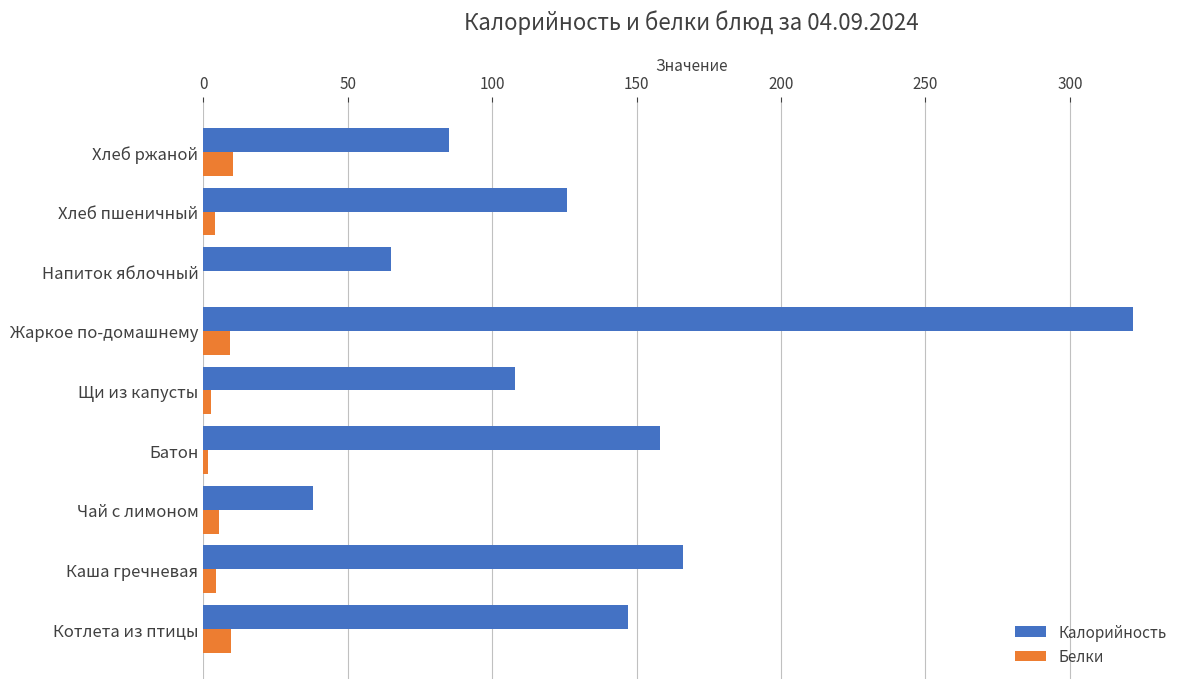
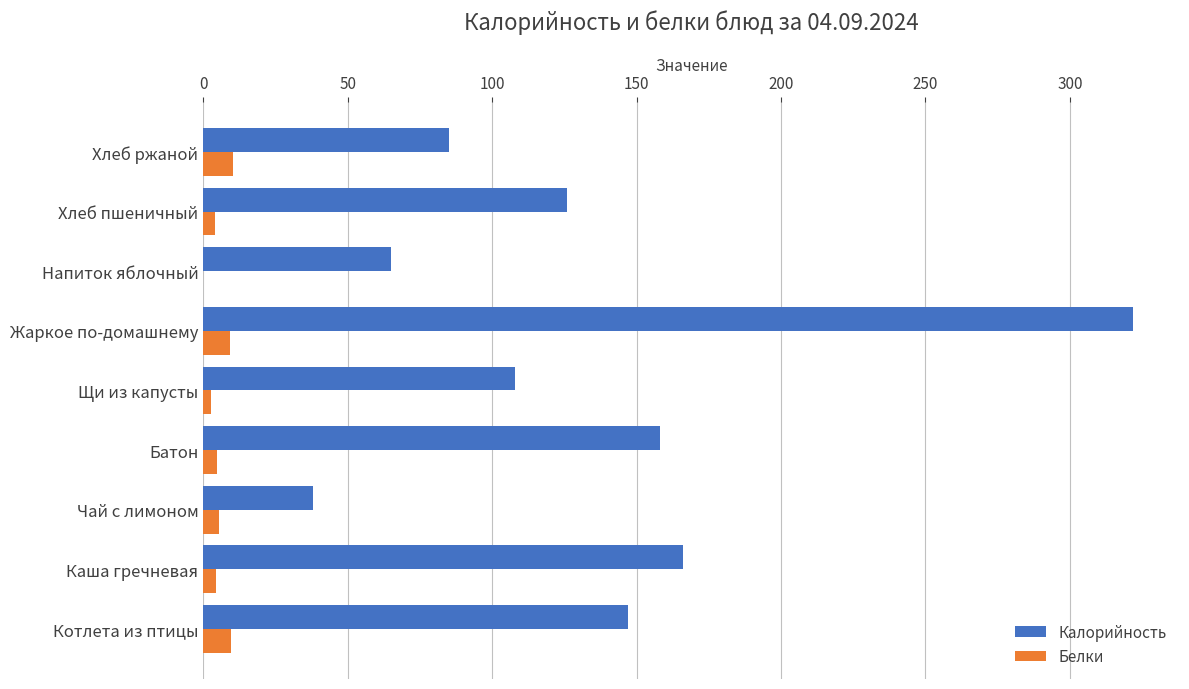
Белки, Батон: 2 -> 5
